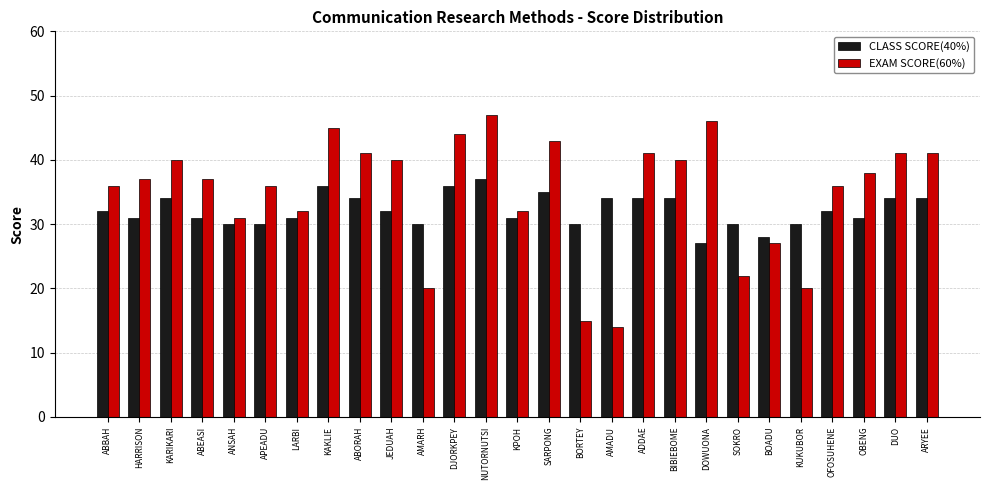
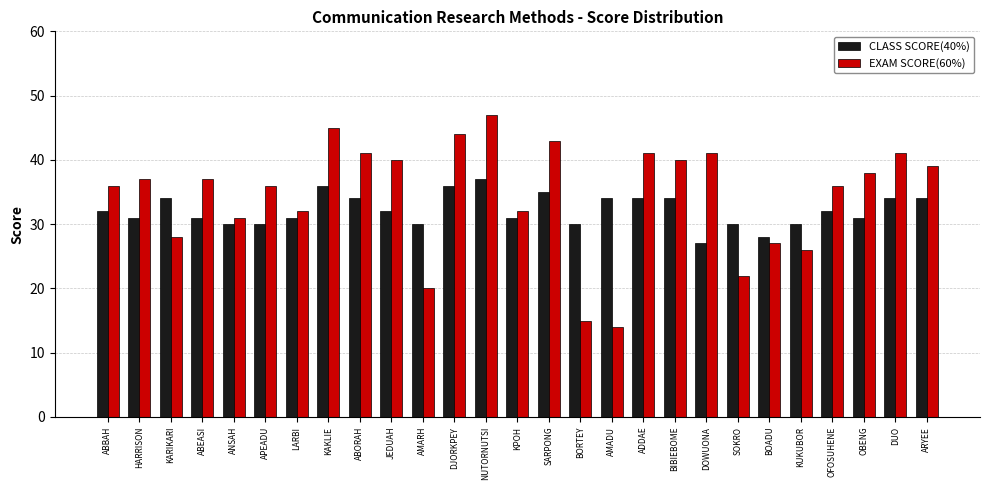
EXAM SCORE(60%), KARIKARI: 40 -> 28
EXAM SCORE(60%), DOWUONA: 46 -> 41
EXAM SCORE(60%), KUKUBOR: 20 -> 26
EXAM SCORE(60%), ARYEE: 41 -> 39
